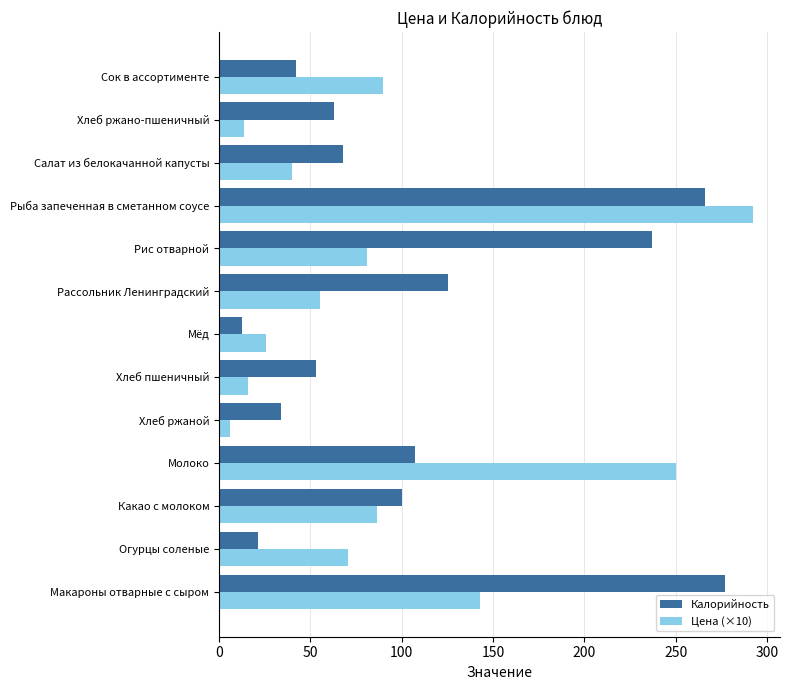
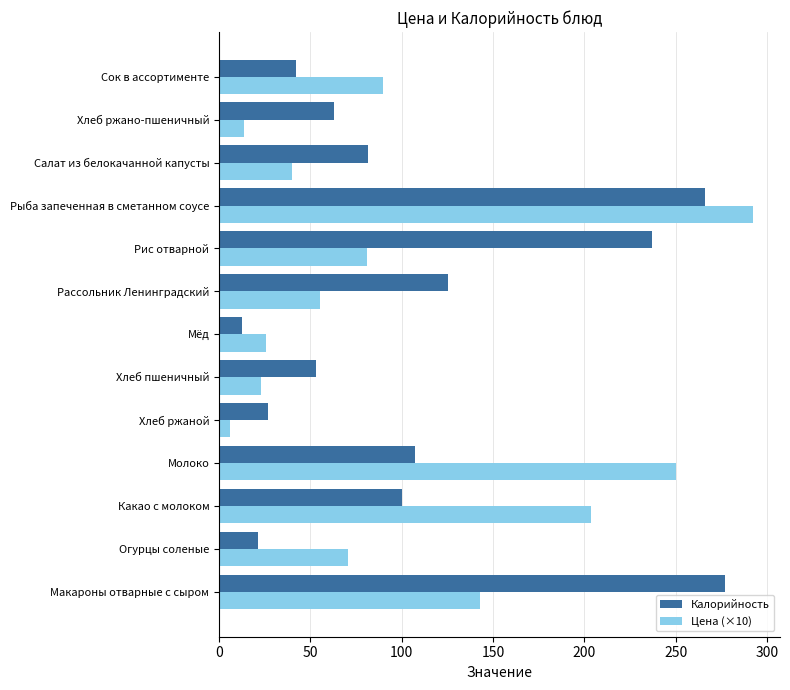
Калорийность, Салат из белокачанной капусты: 68 -> 82
Цена (×10), Хлеб пшеничный: 16 -> 23
Калорийность, Хлеб ржаной: 34 -> 27
Цена (×10), Какао с молоком: 86 -> 204
